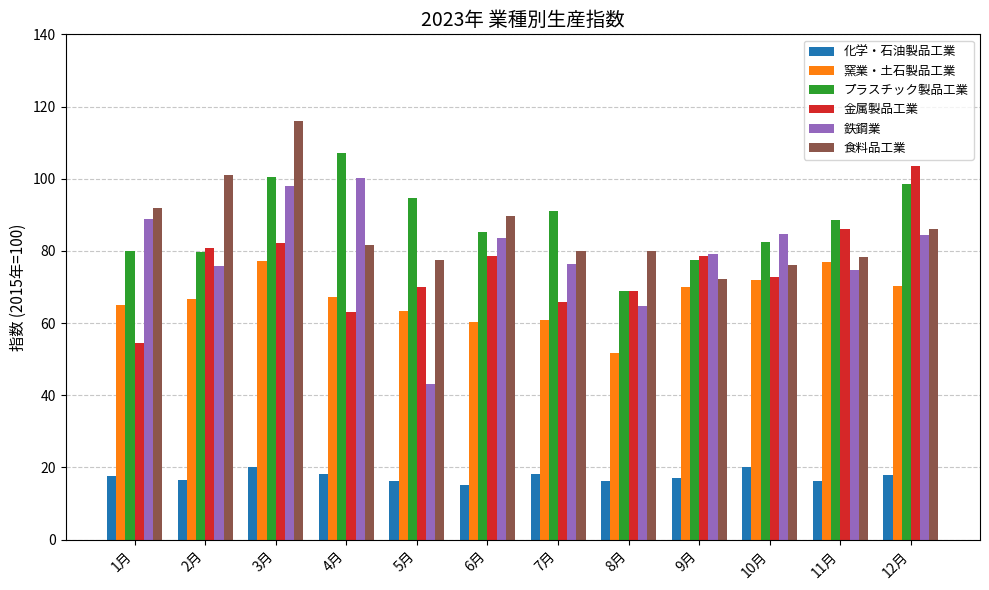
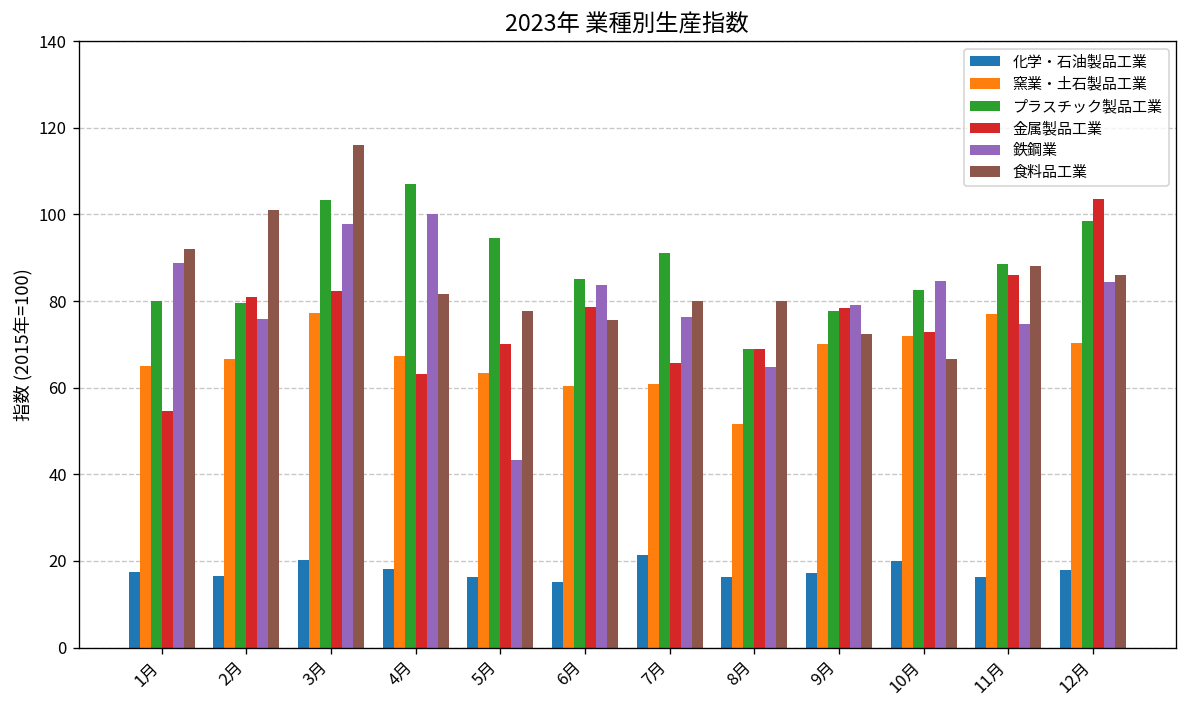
プラスチック製品工業, 3月: 101 -> 103
食料品工業, 6月: 90 -> 76
化学・石油製品工業, 7月: 18 -> 21
食料品工業, 10月: 76 -> 67
食料品工業, 11月: 78 -> 88
